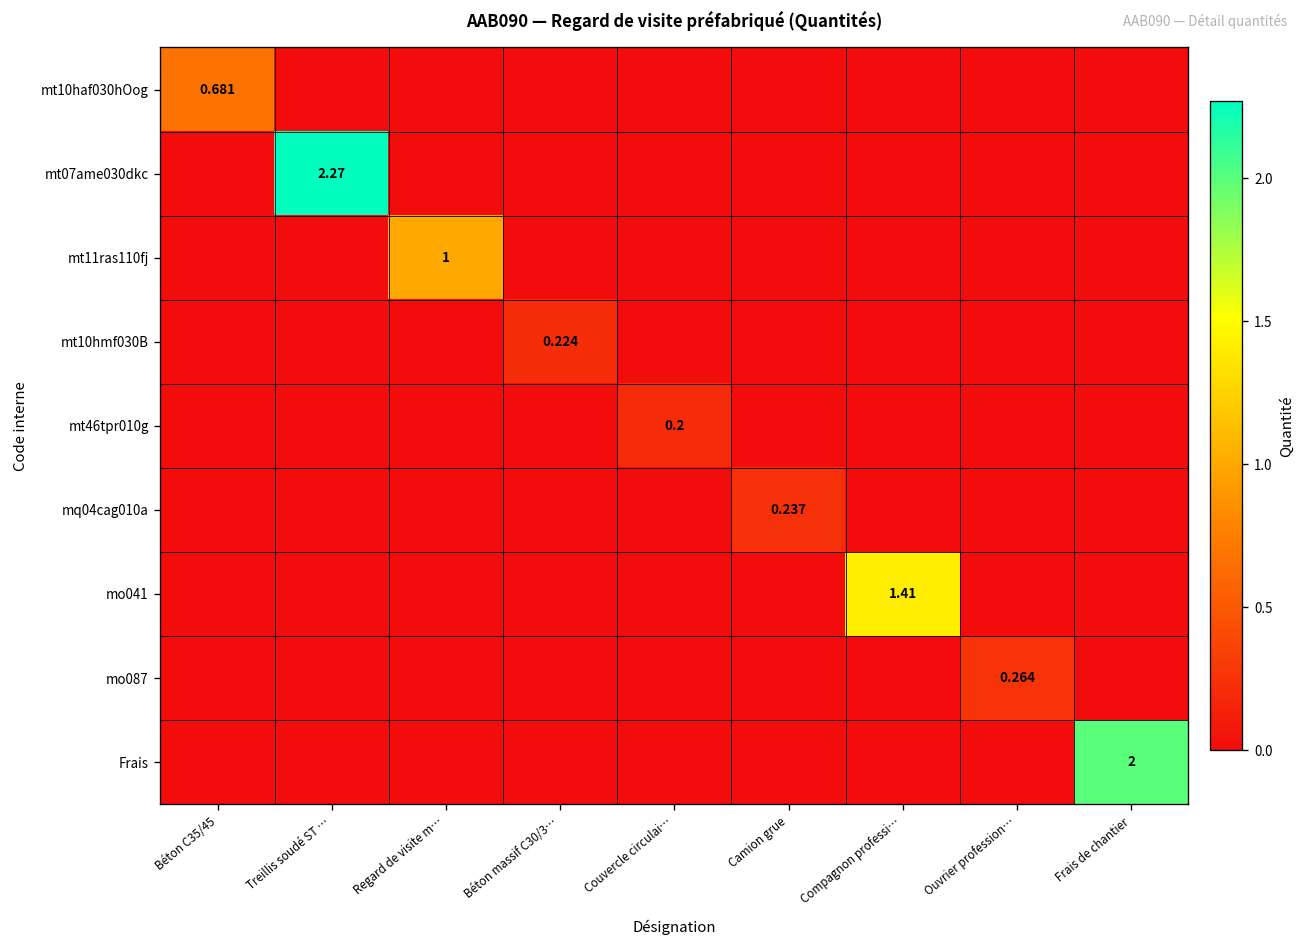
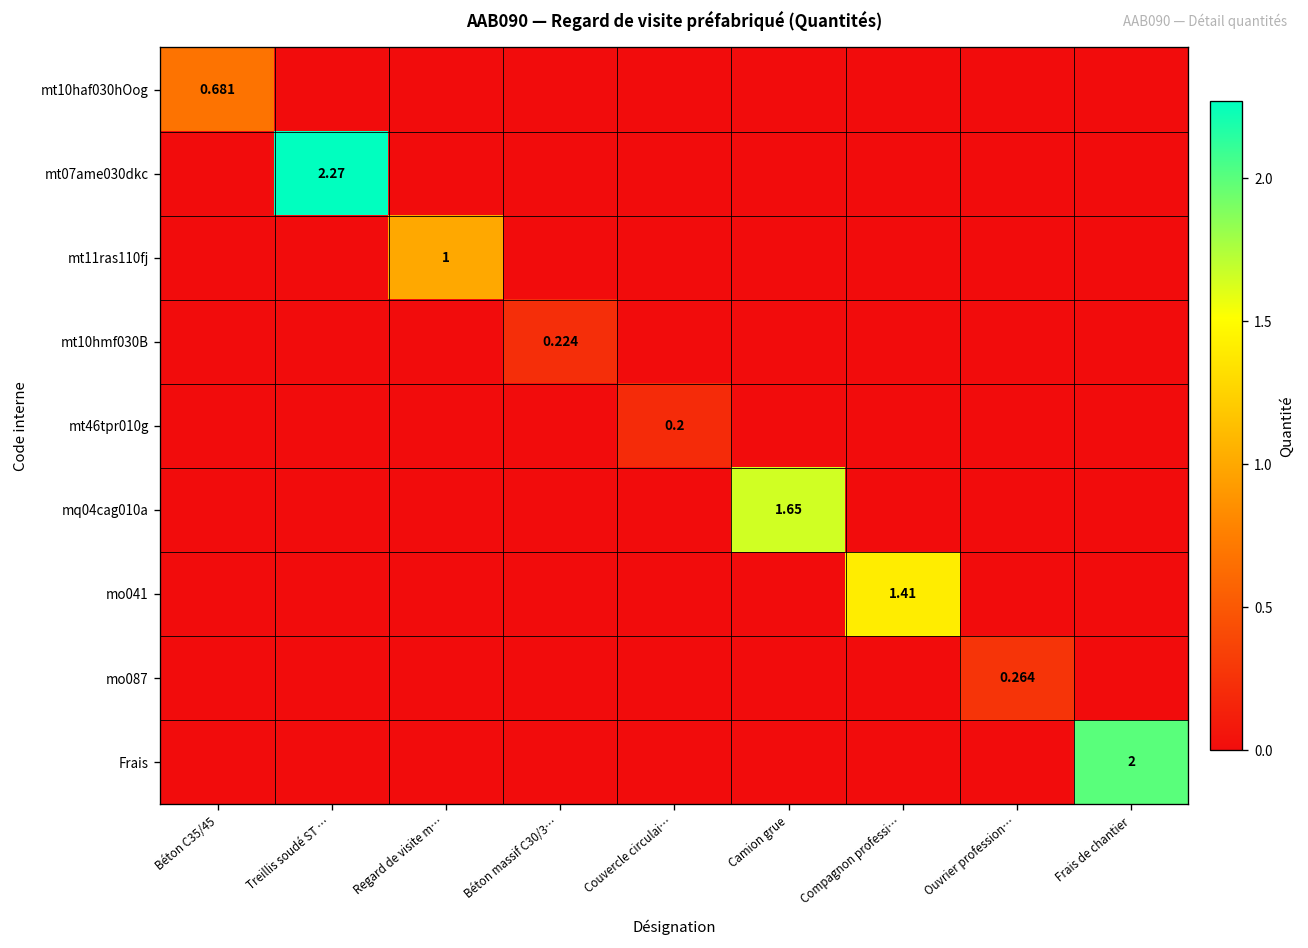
mq04cag010a, Camion grue: 0.237 -> 1.65
